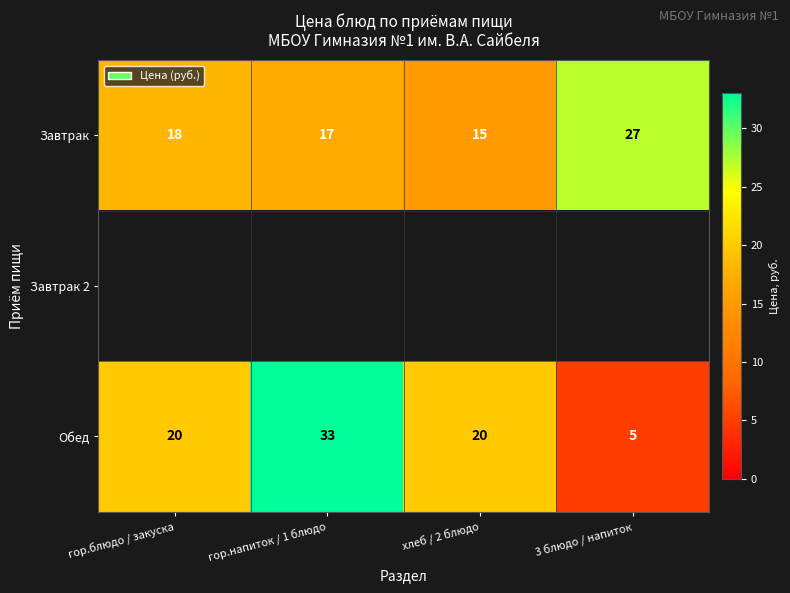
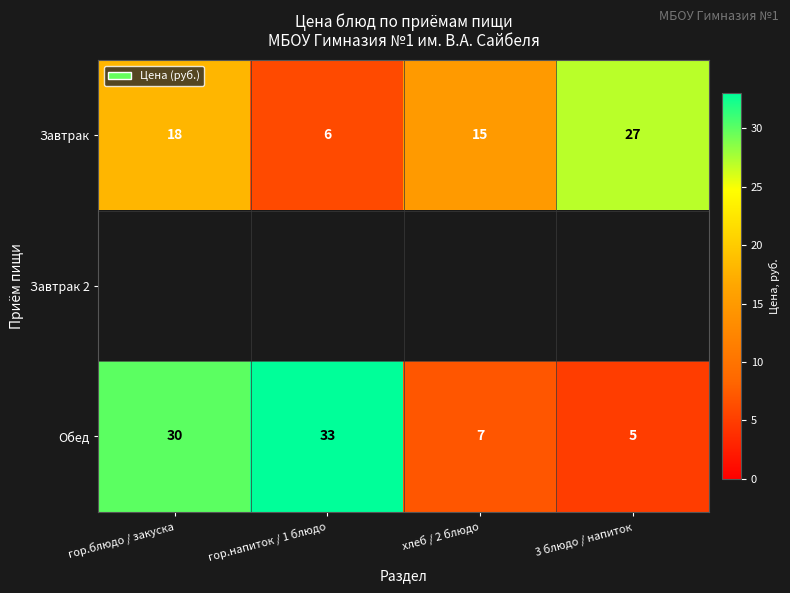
Завтрак, гор.напиток / 1 блюдо: 17 -> 6
Обед, гор.блюдо / закуска: 20 -> 30
Обед, хлеб / 2 блюдо: 20 -> 7
